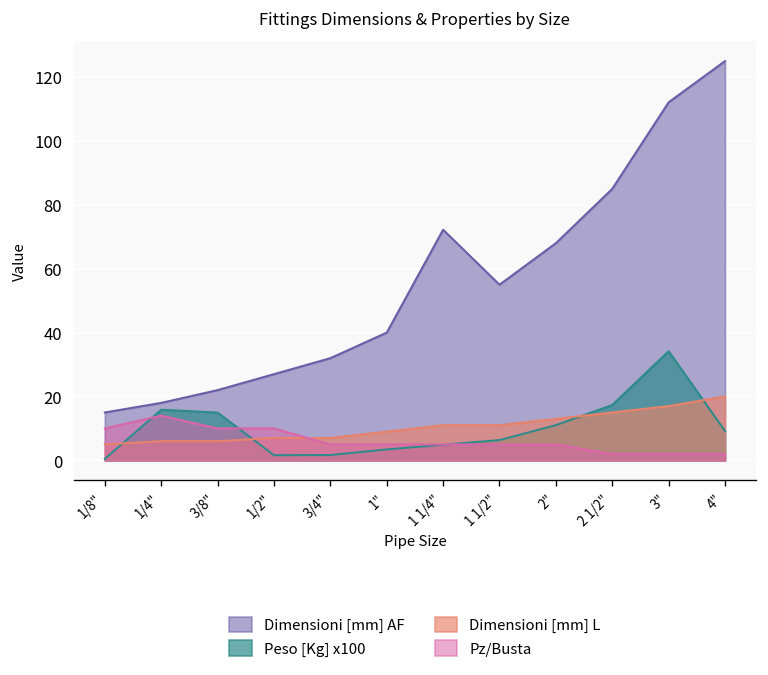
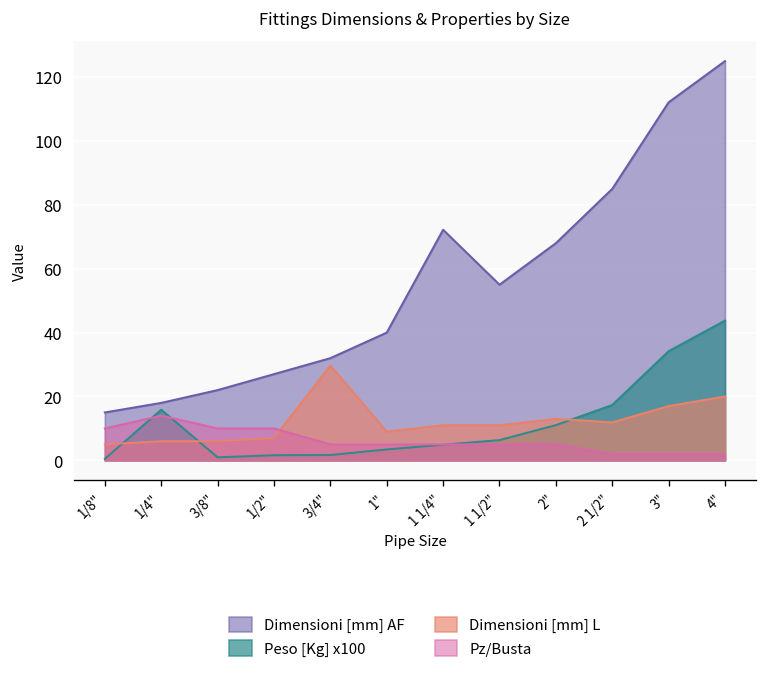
Peso [Kg] x100, 3/8": 15 -> 1
Dimensioni [mm] L, 3/4": 7 -> 30
Dimensioni [mm] L, 2 1/2": 15 -> 12
Peso [Kg] x100, 4": 9 -> 44
